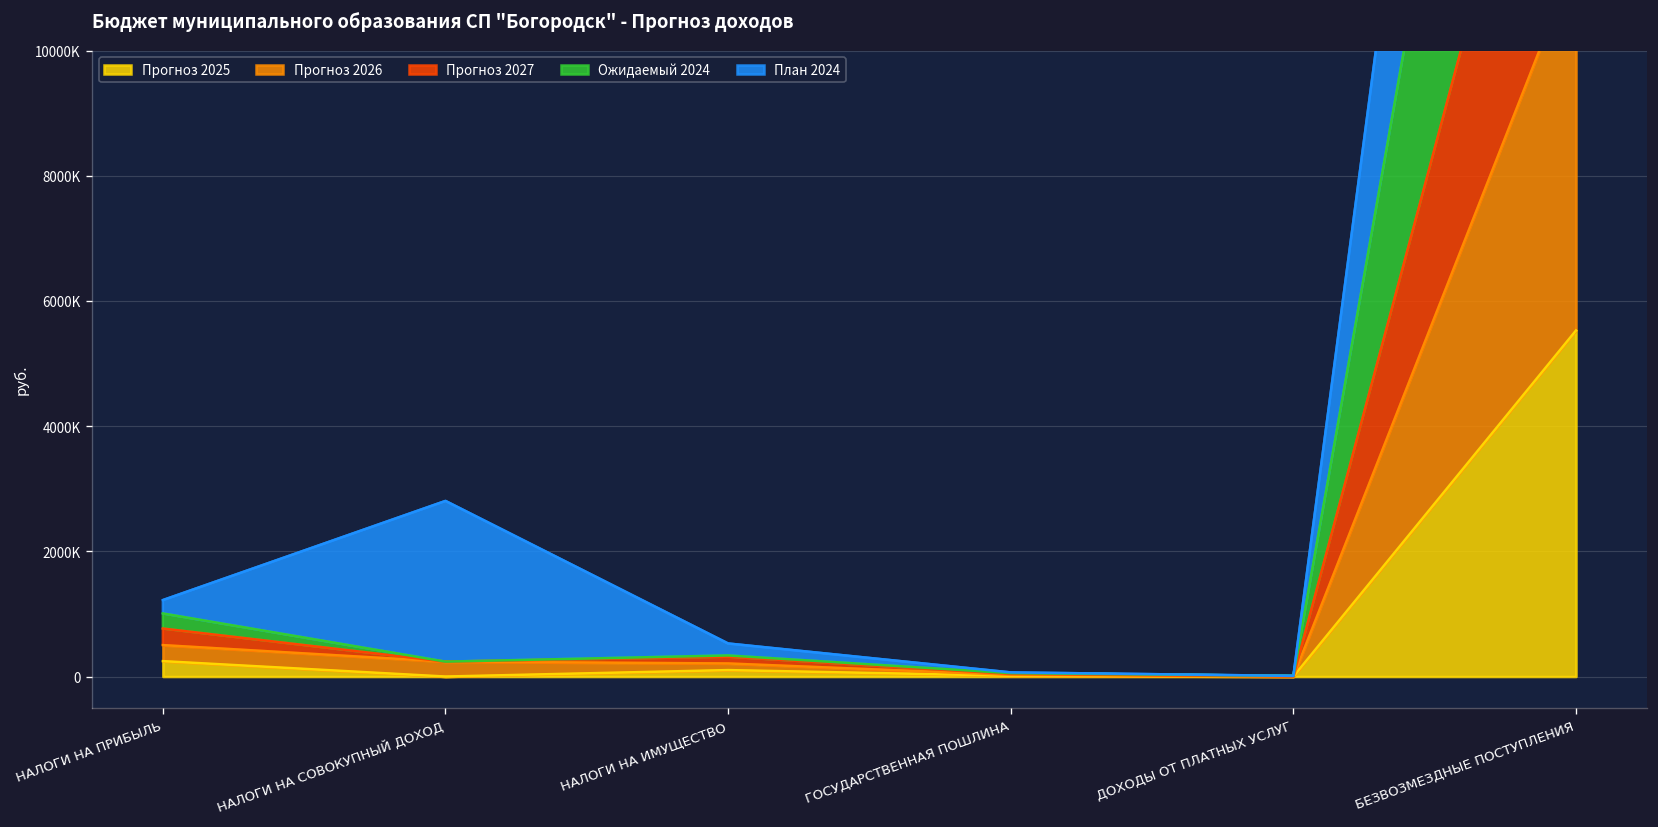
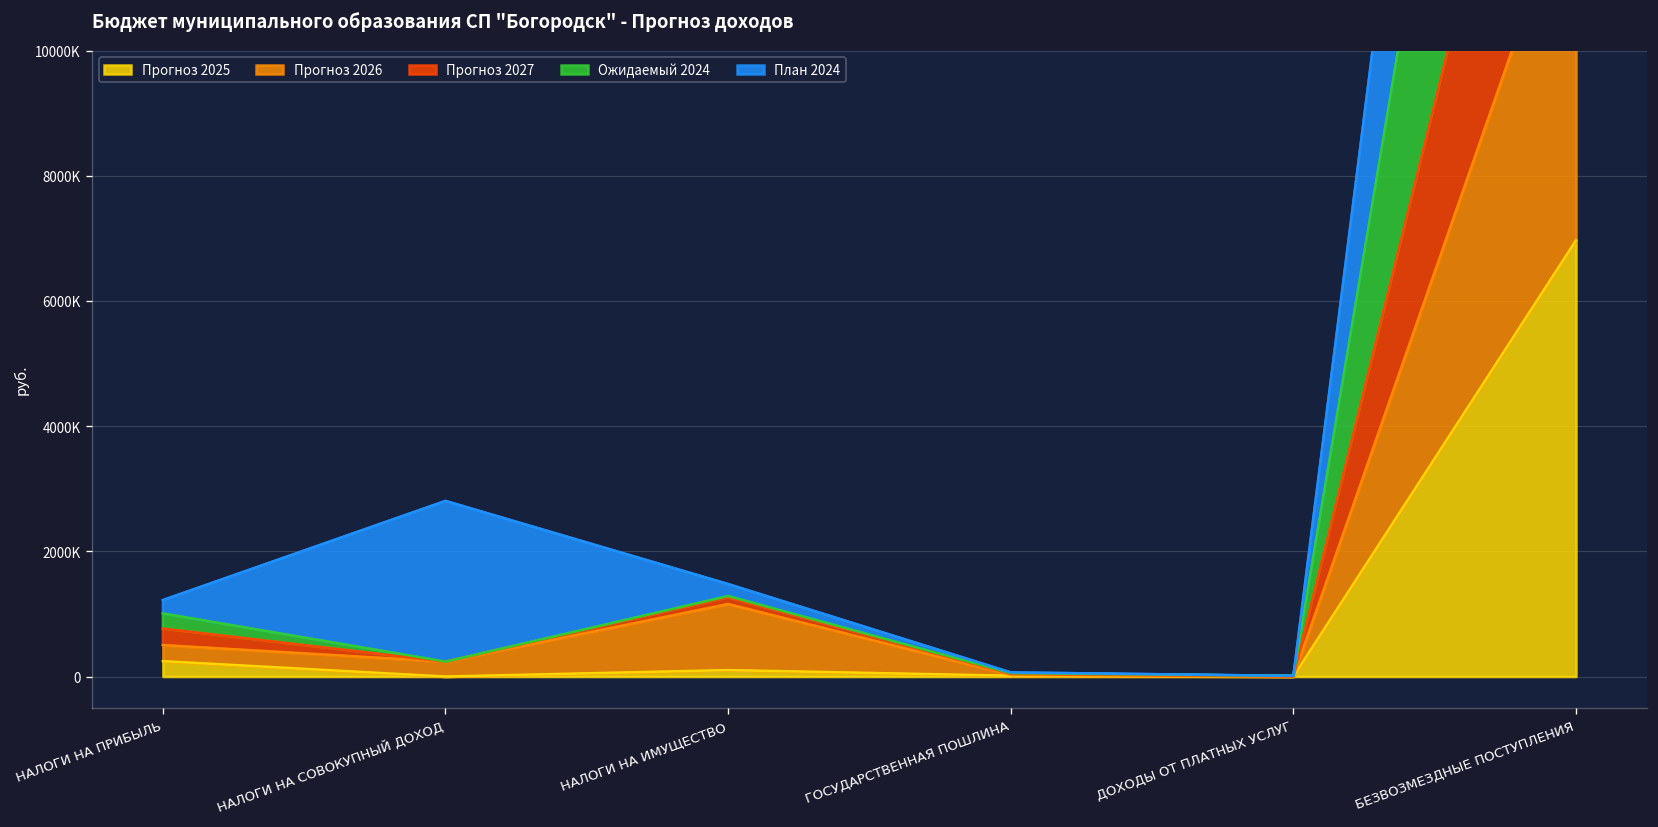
Прогноз 2026, НАЛОГИ НА ИМУЩЕСТВО: 100000 -> 1100000
Прогноз 2025, БЕЗВОЗМЕЗДНЫЕ ПОСТУПЛЕНИЯ: 5500000 -> 7000000
